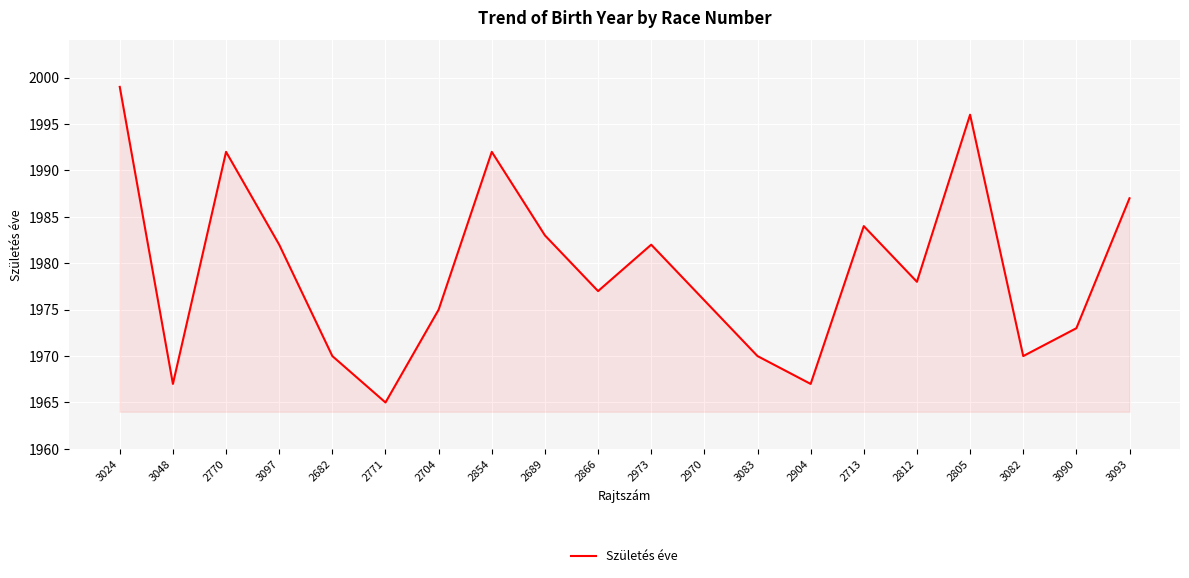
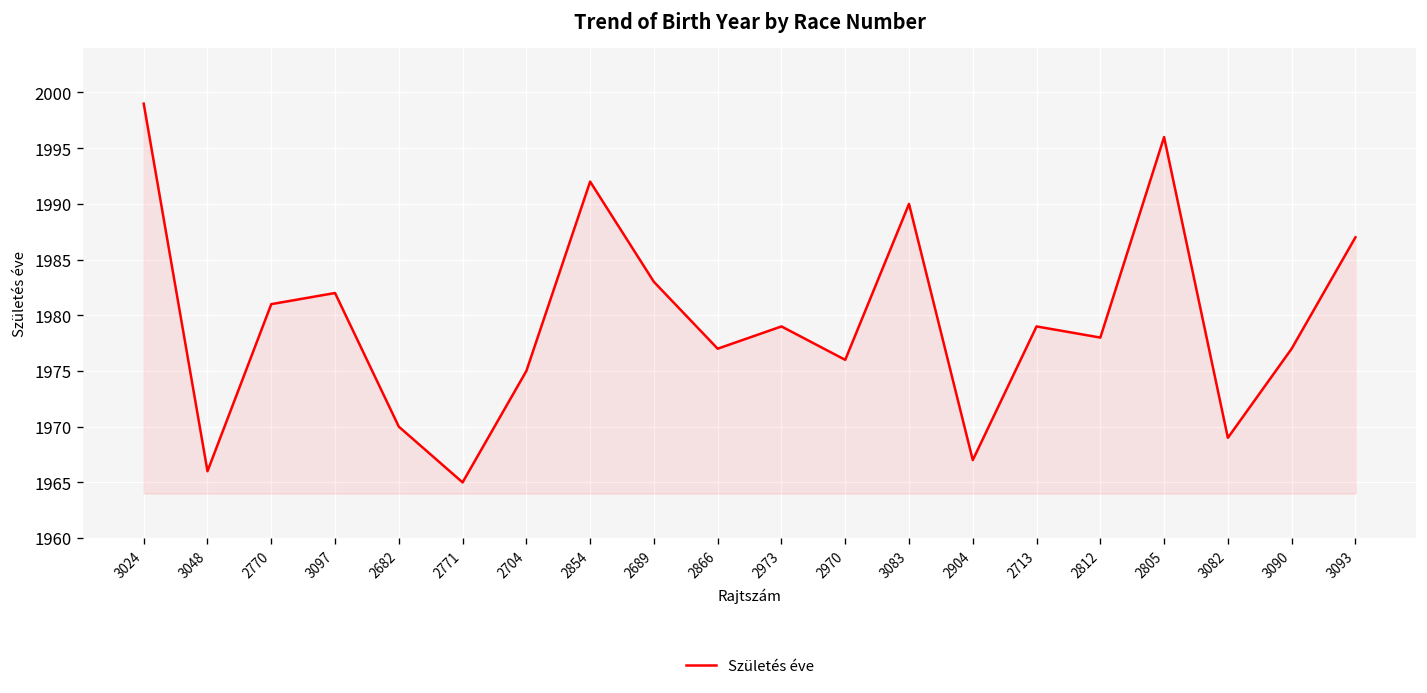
3048: 1967 -> 1966
2770: 1992 -> 1981
2973: 1982 -> 1979
3083: 1970 -> 1990
2713: 1984 -> 1979
3082: 1970 -> 1969
3090: 1973 -> 1977
